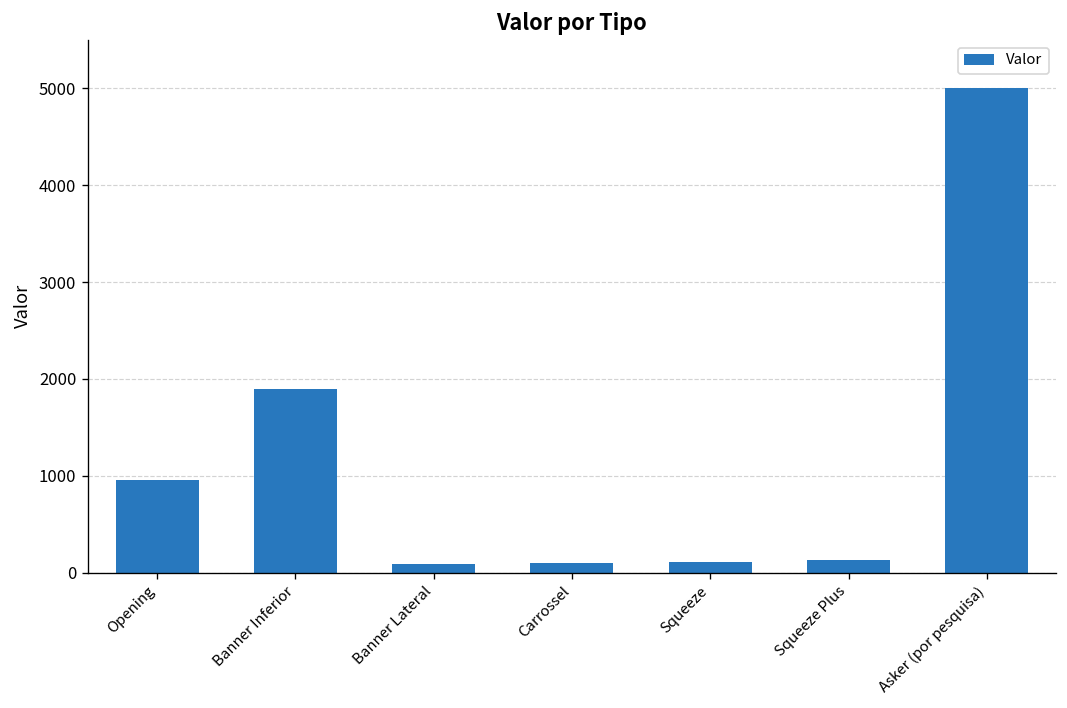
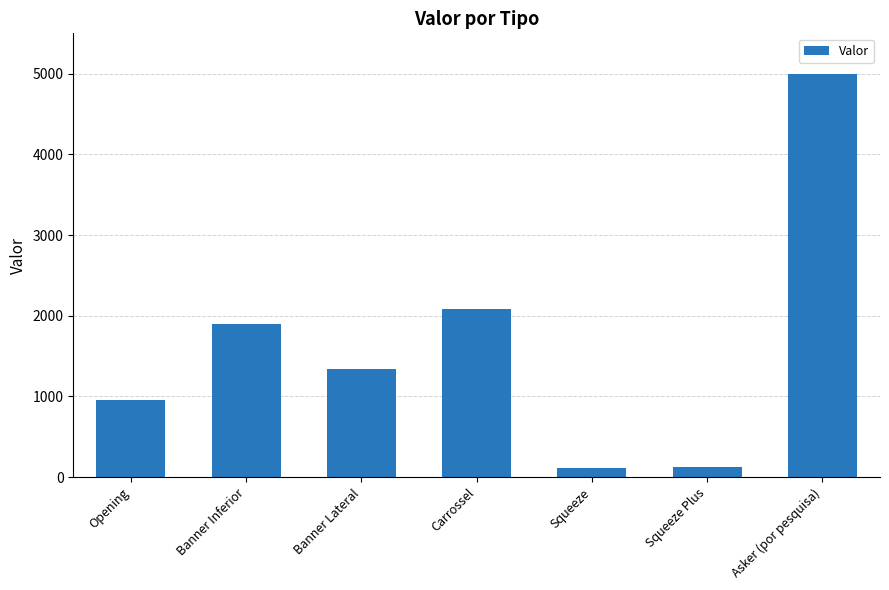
Banner Lateral: 100 -> 1300
Carrossel: 100 -> 2100
